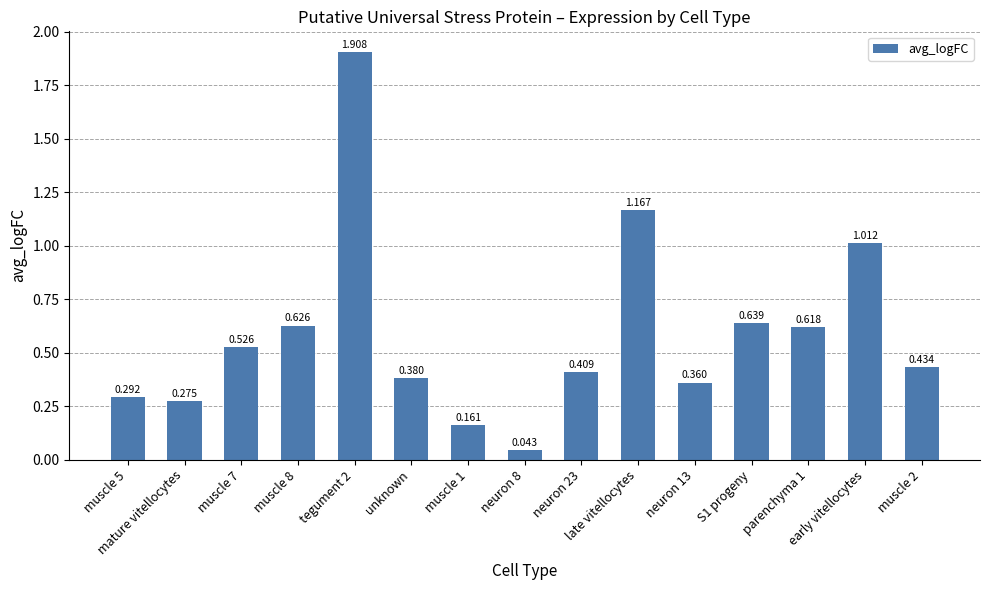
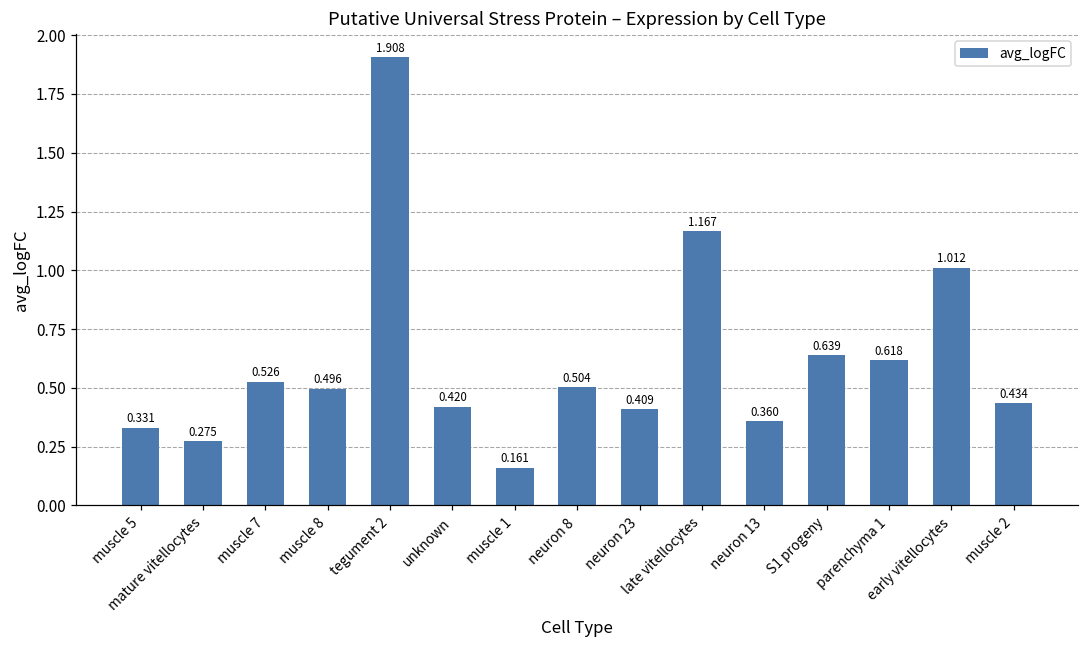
muscle 5: 0.292 -> 0.331
muscle 8: 0.626 -> 0.496
unknown: 0.380 -> 0.420
neuron 8: 0.043 -> 0.504
